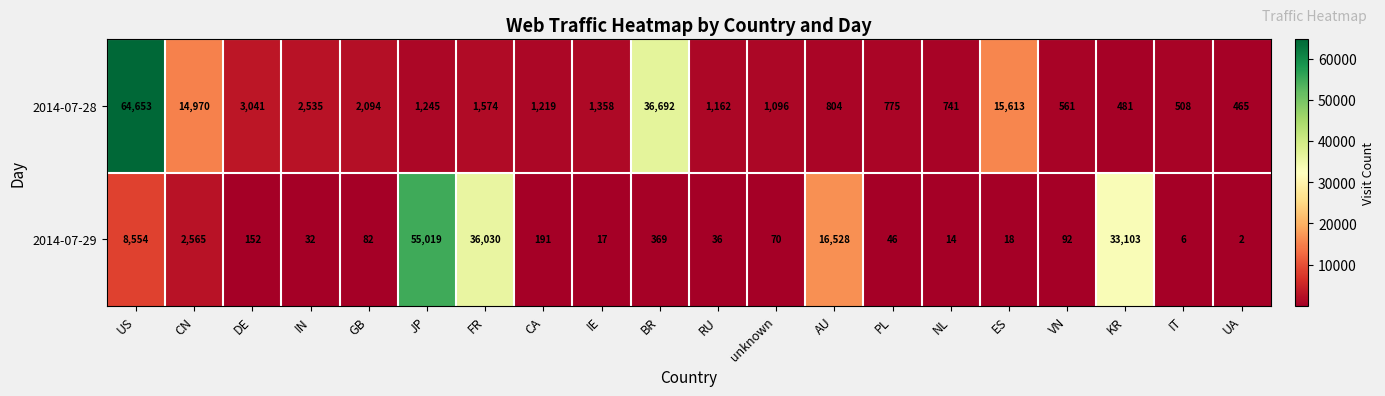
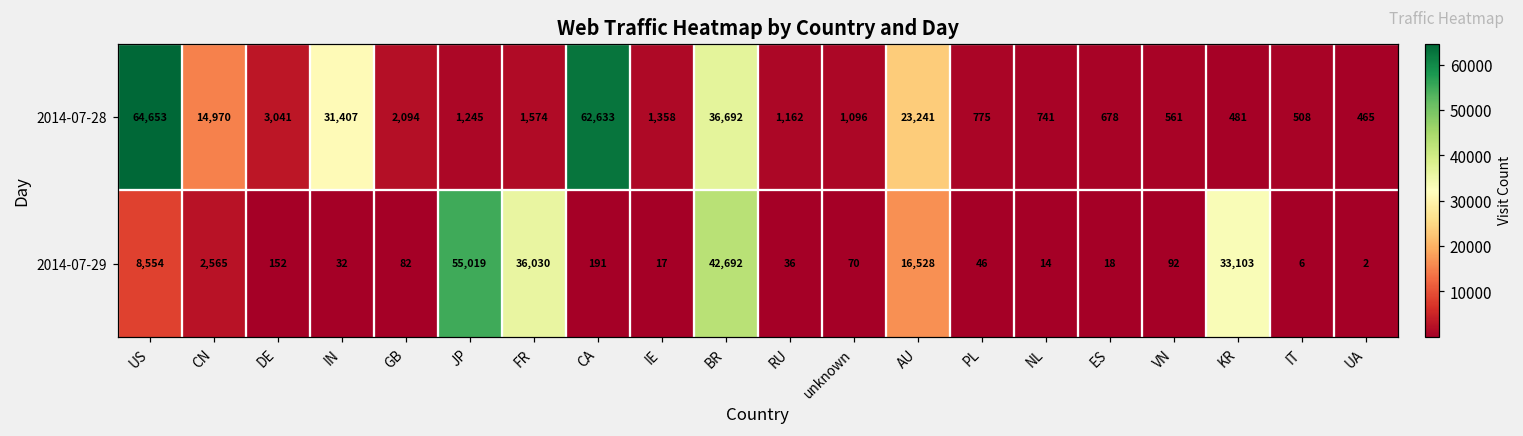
2014-07-28, IN: 2,535 -> 31,407
2014-07-28, CA: 1,219 -> 62,633
2014-07-28, AU: 804 -> 23,241
2014-07-28, ES: 15,613 -> 678
2014-07-29, BR: 369 -> 42,692
